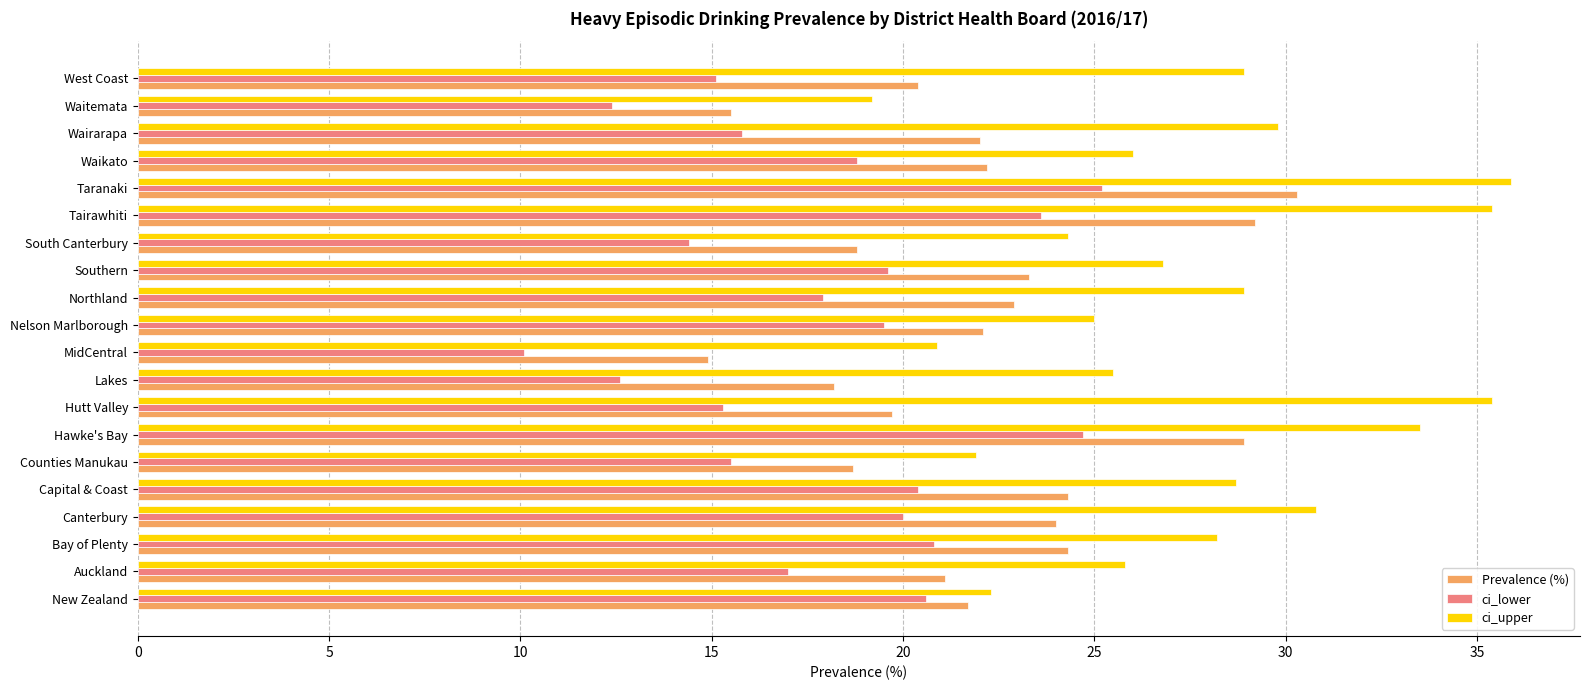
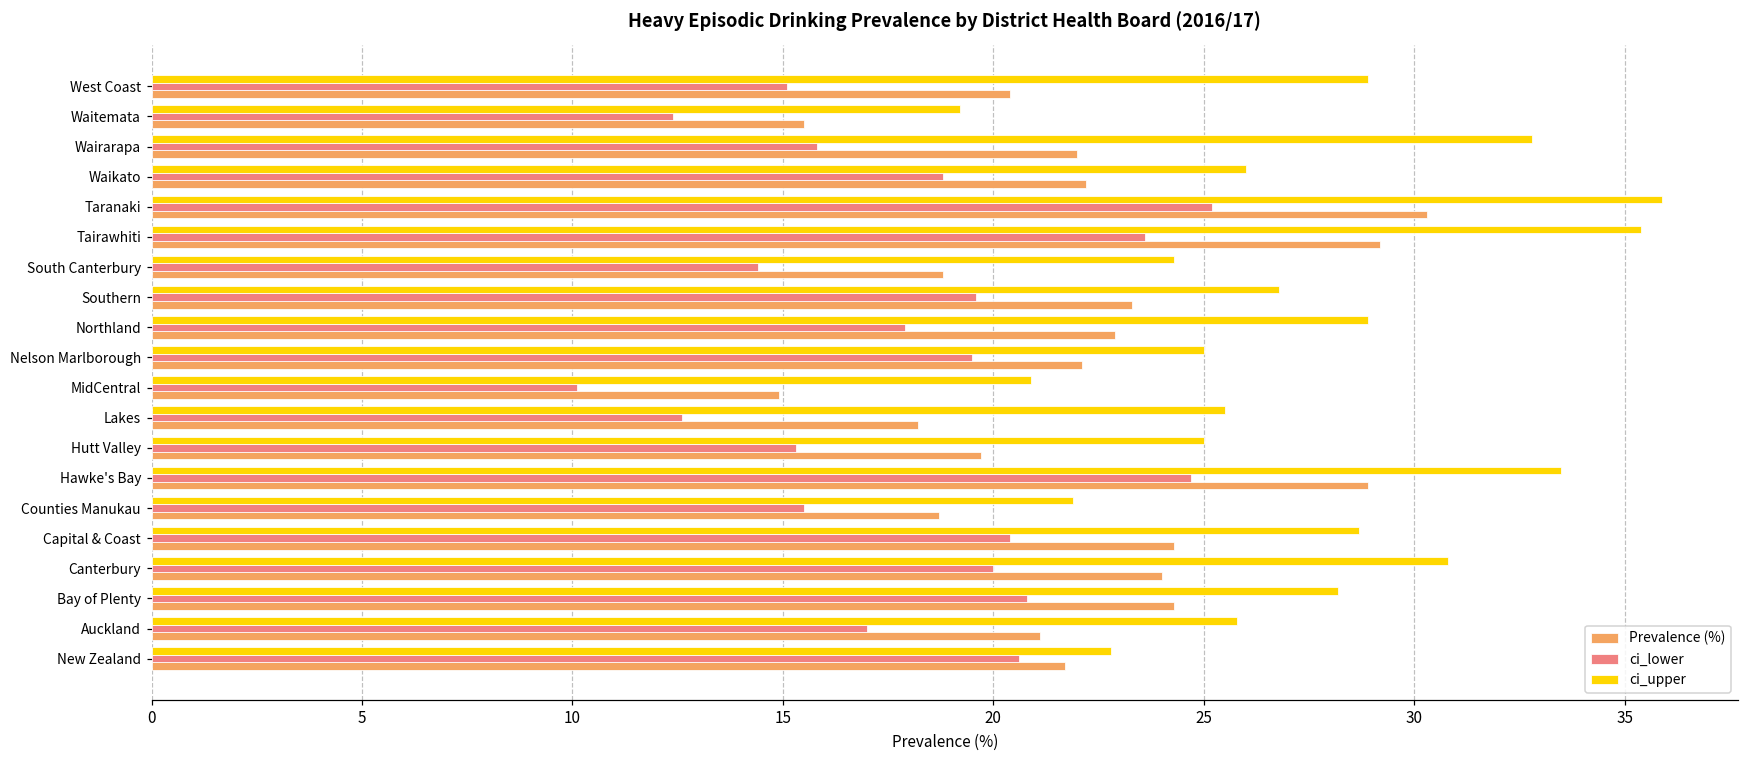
ci_upper, Wairarapa: 29.8 -> 32.8
ci_upper, Hutt Valley: 35.4 -> 25.0
ci_upper, New Zealand: 22.3 -> 22.8
